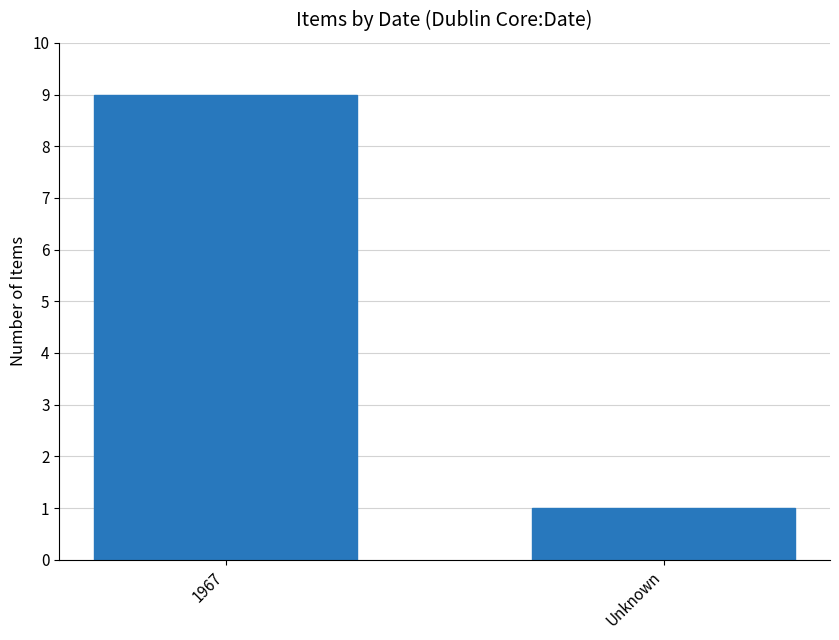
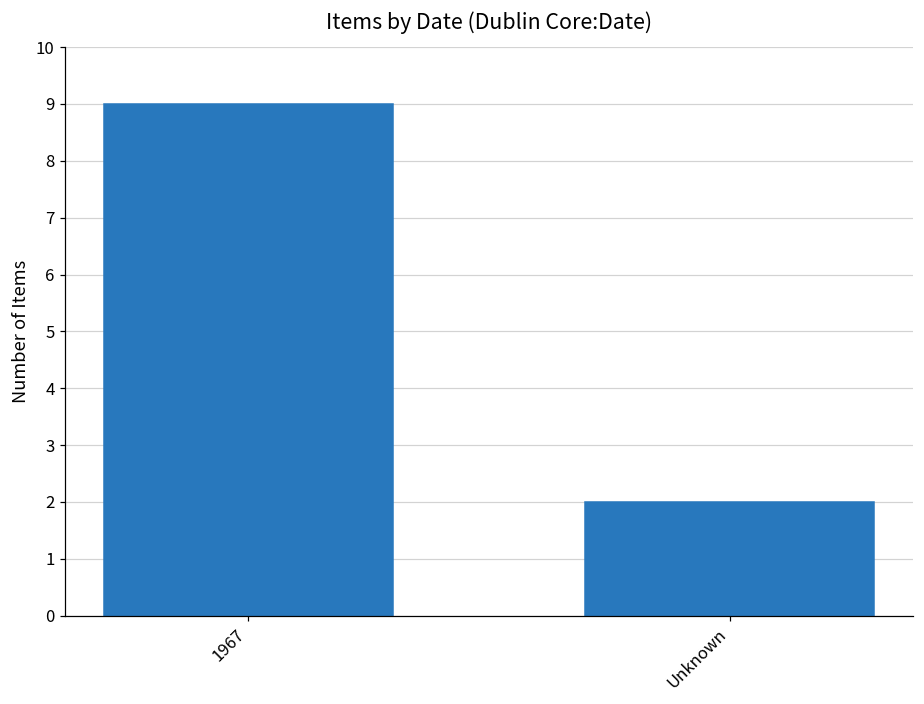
Unknown: 1 -> 2
